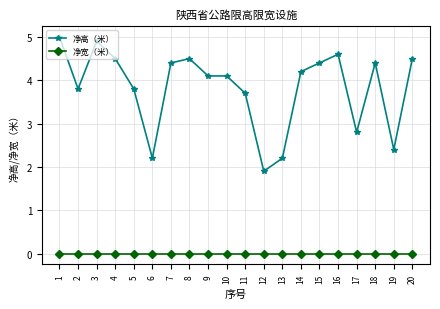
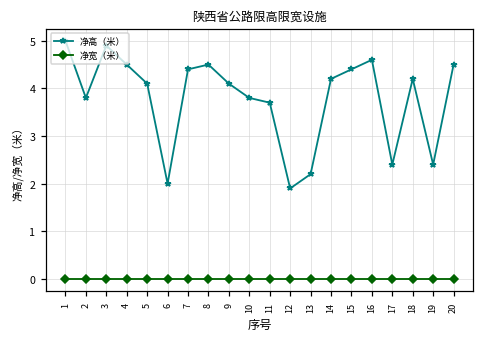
净高（米）, 5: 3.8 -> 4.1
净高（米）, 6: 2.2 -> 2.0
净高（米）, 10: 4.1 -> 3.8
净高（米）, 17: 2.8 -> 2.4
净高（米）, 18: 4.4 -> 4.2
